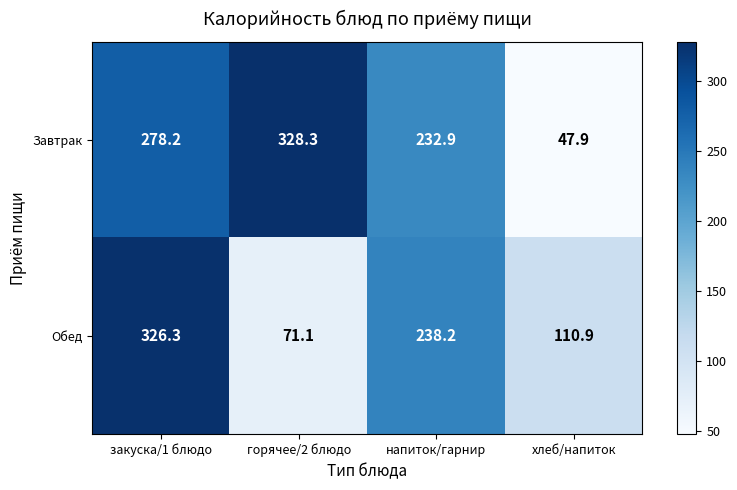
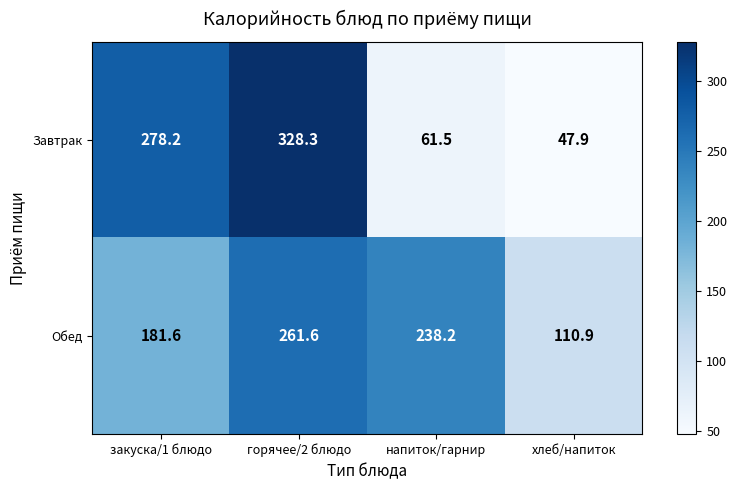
Завтрак, напиток/гарнир: 232.9 -> 61.5
Обед, закуска/1 блюдо: 326.3 -> 181.6
Обед, горячее/2 блюдо: 71.1 -> 261.6
